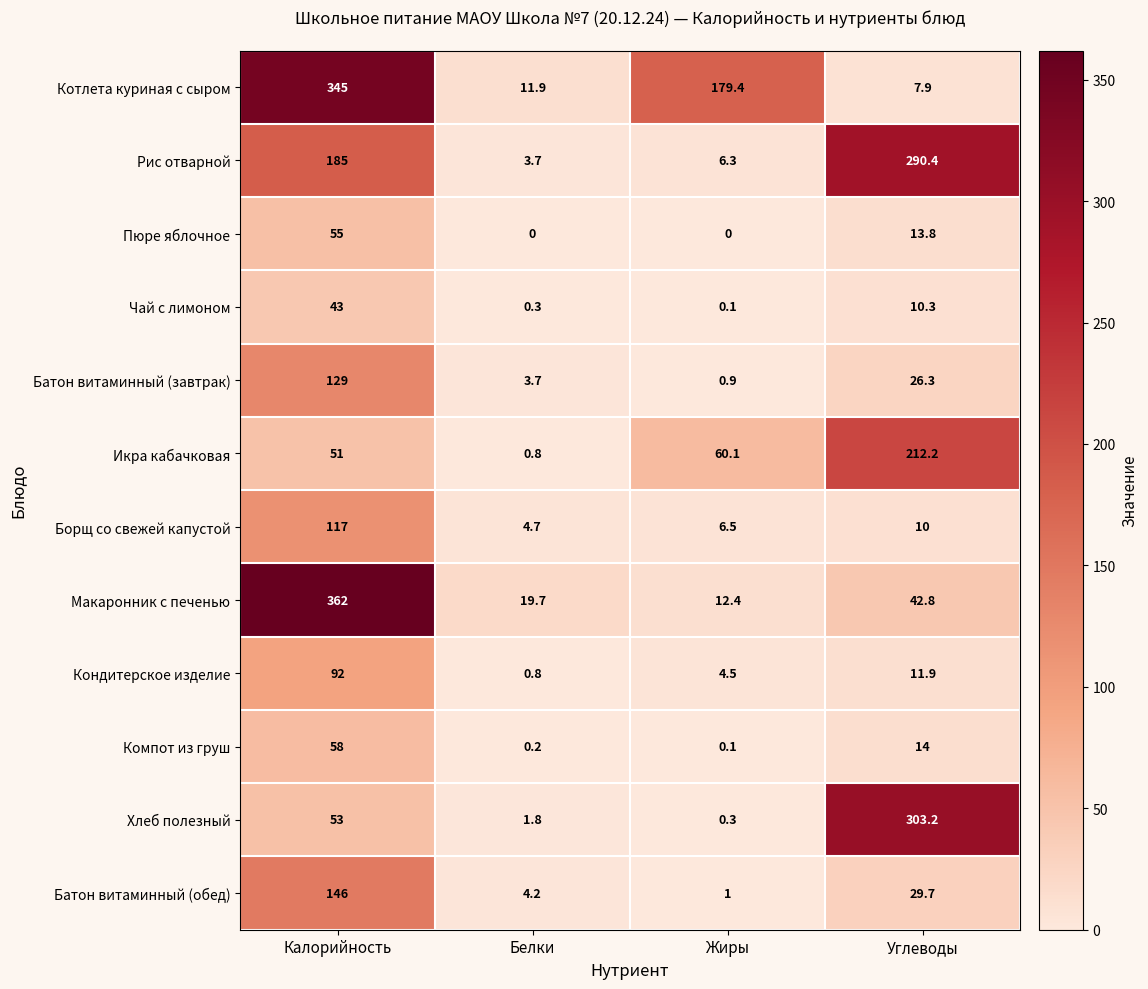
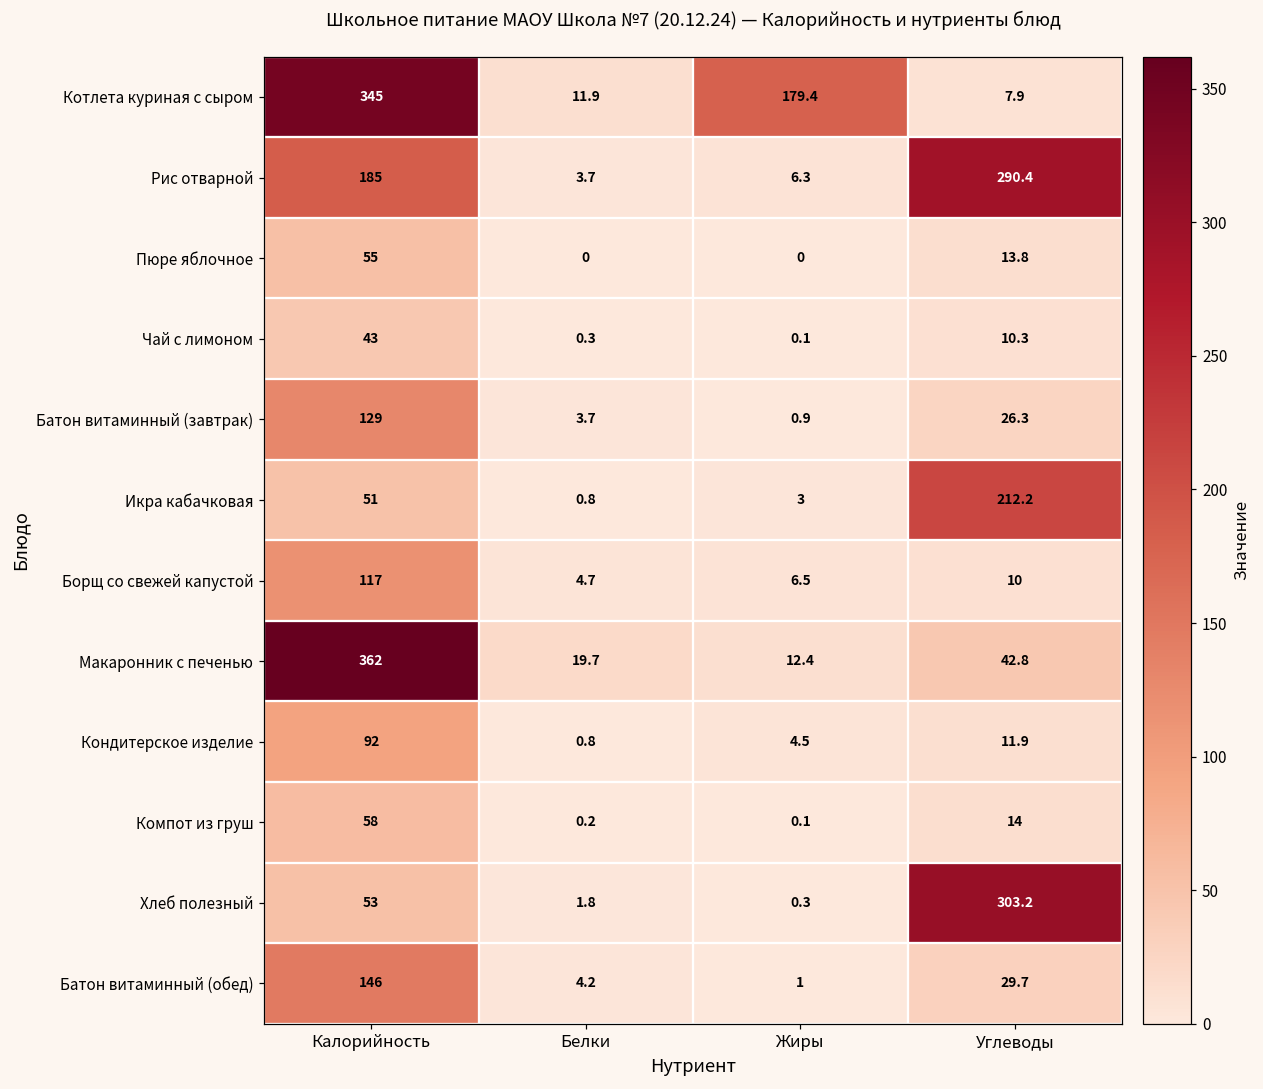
Икра кабачковая, Жиры: 60.1 -> 3
